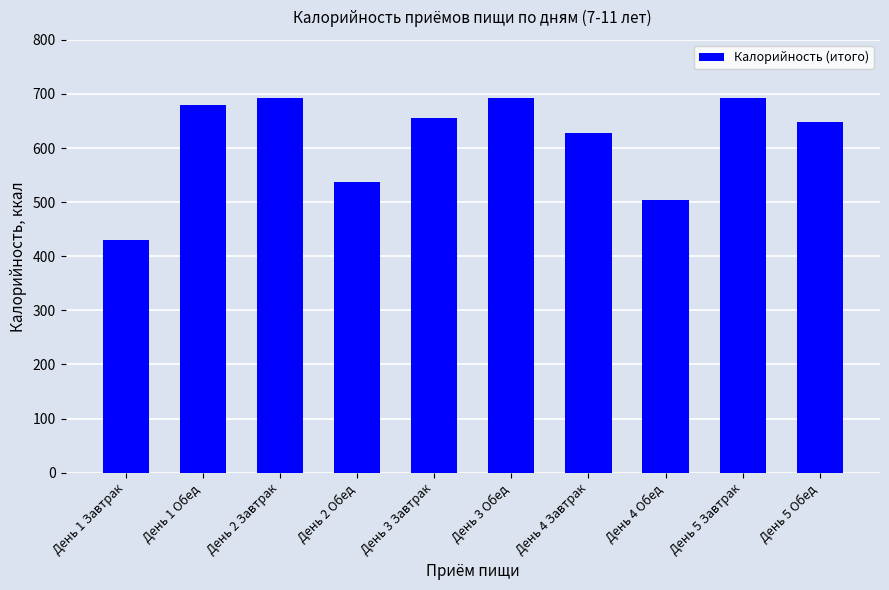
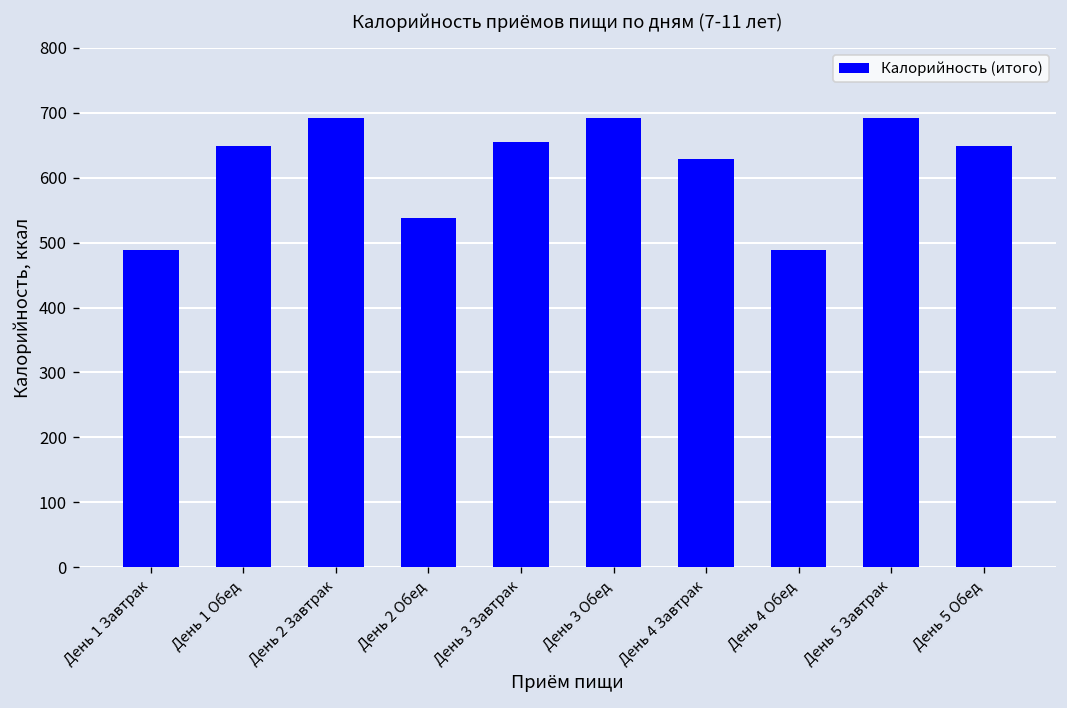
День 1 Завтрак: 430 -> 490
День 1 Обед: 680 -> 650
День 4 Обед: 500 -> 490
